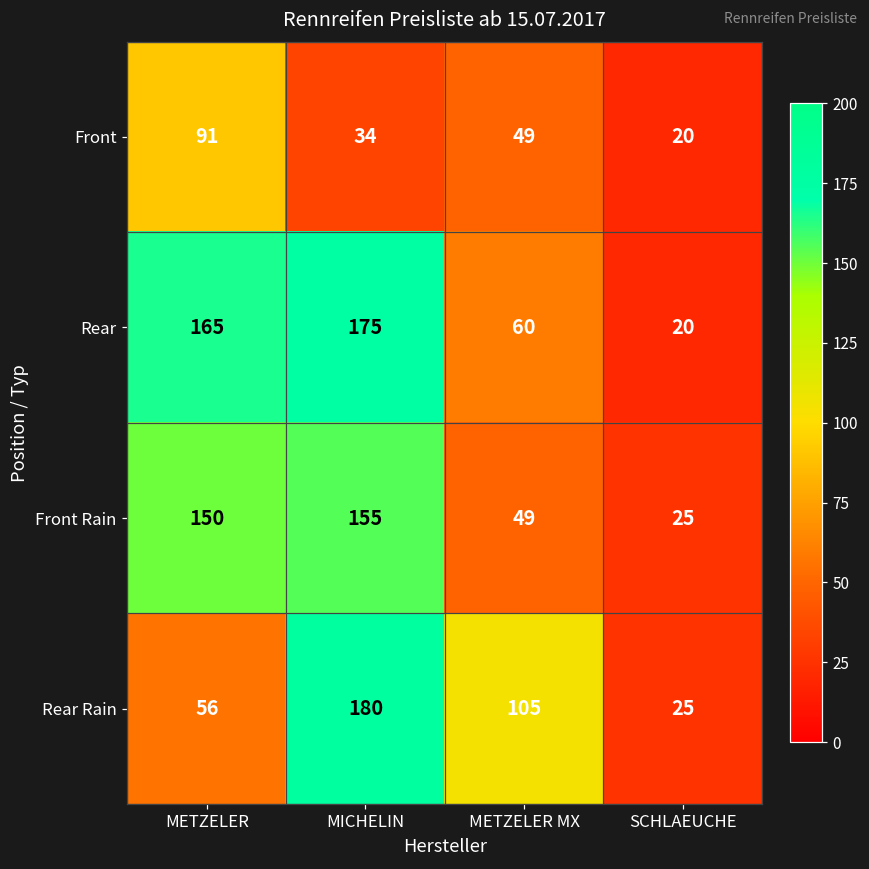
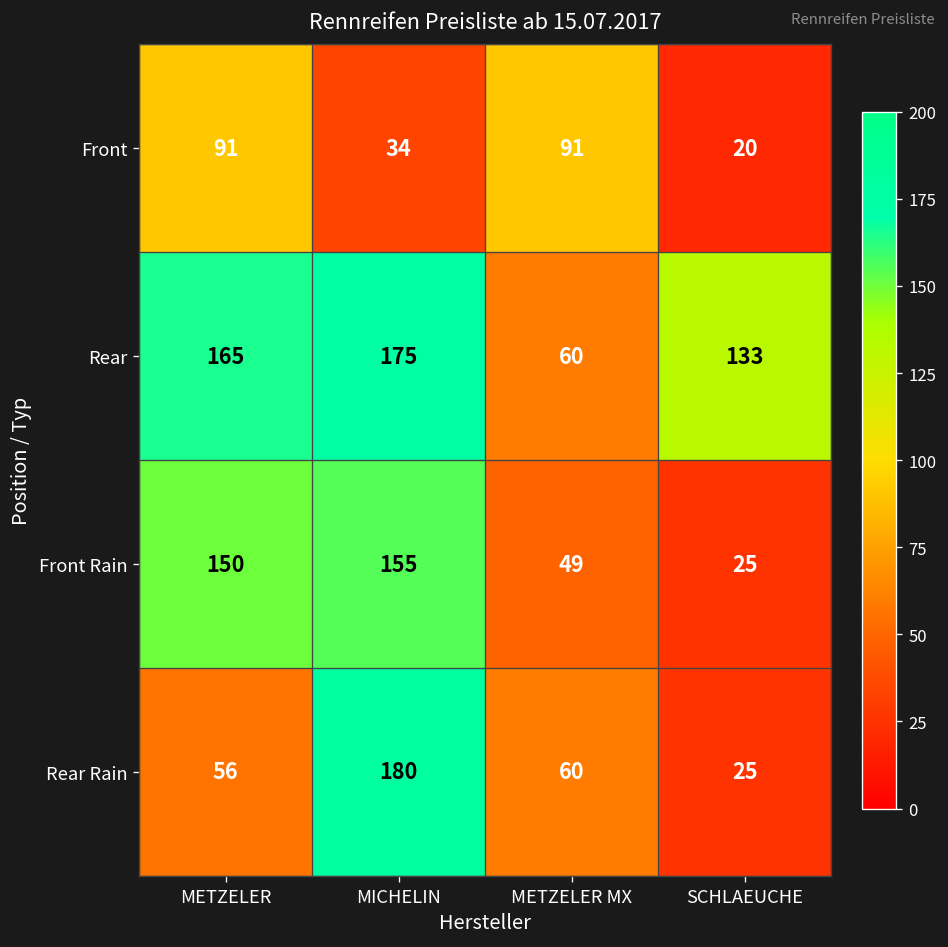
Front, METZELER MX: 49 -> 91
Rear, SCHLAEUCHE: 20 -> 133
Rear Rain, METZELER MX: 105 -> 60
